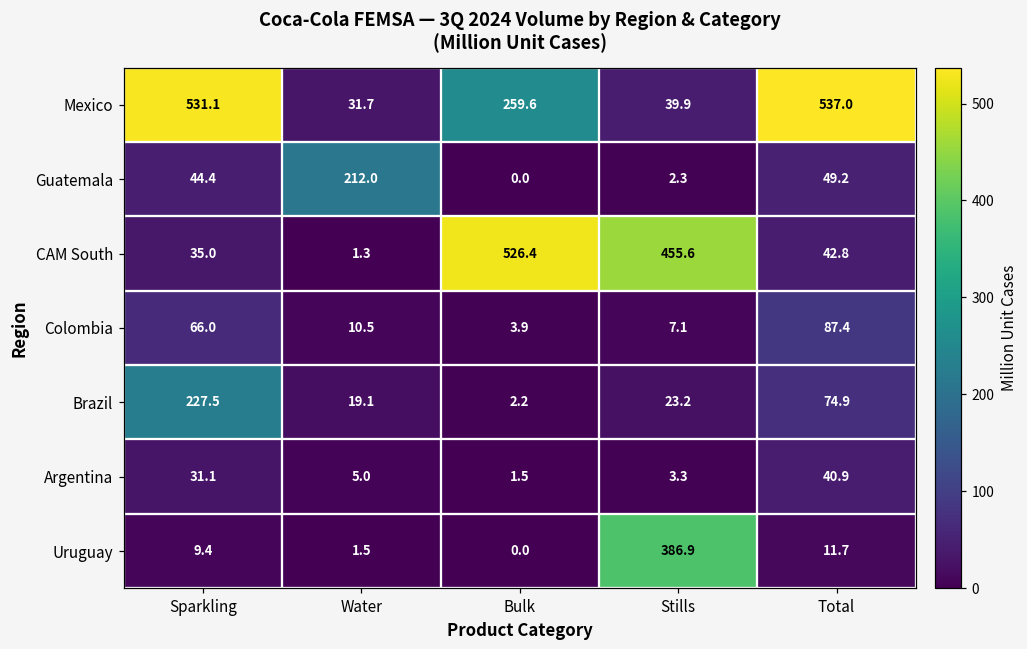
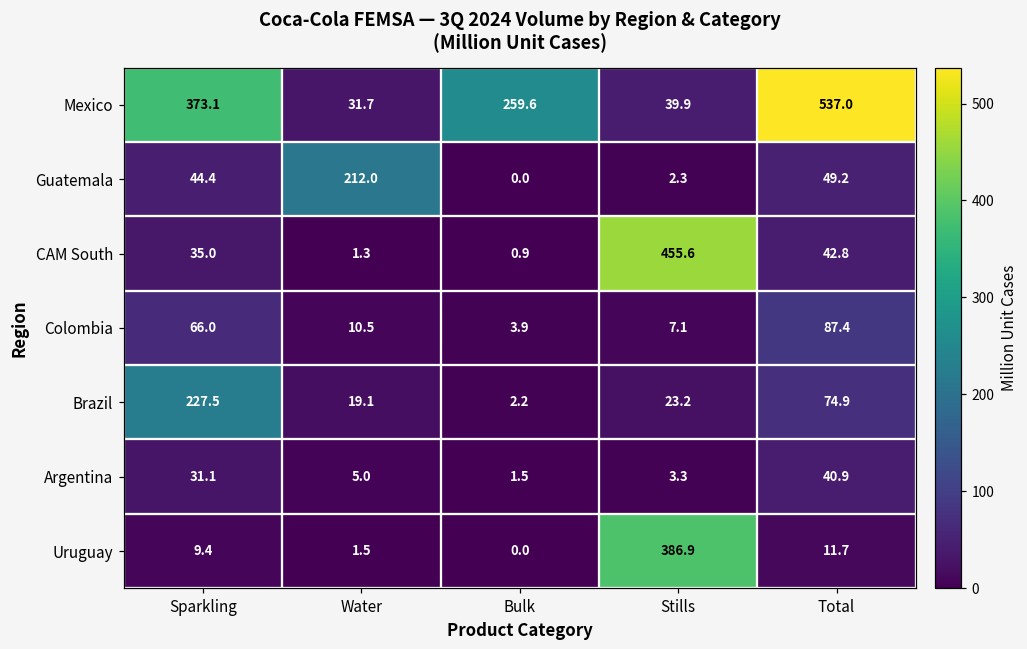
Mexico, Sparkling: 531.1 -> 373.1
CAM South, Bulk: 526.4 -> 0.9
